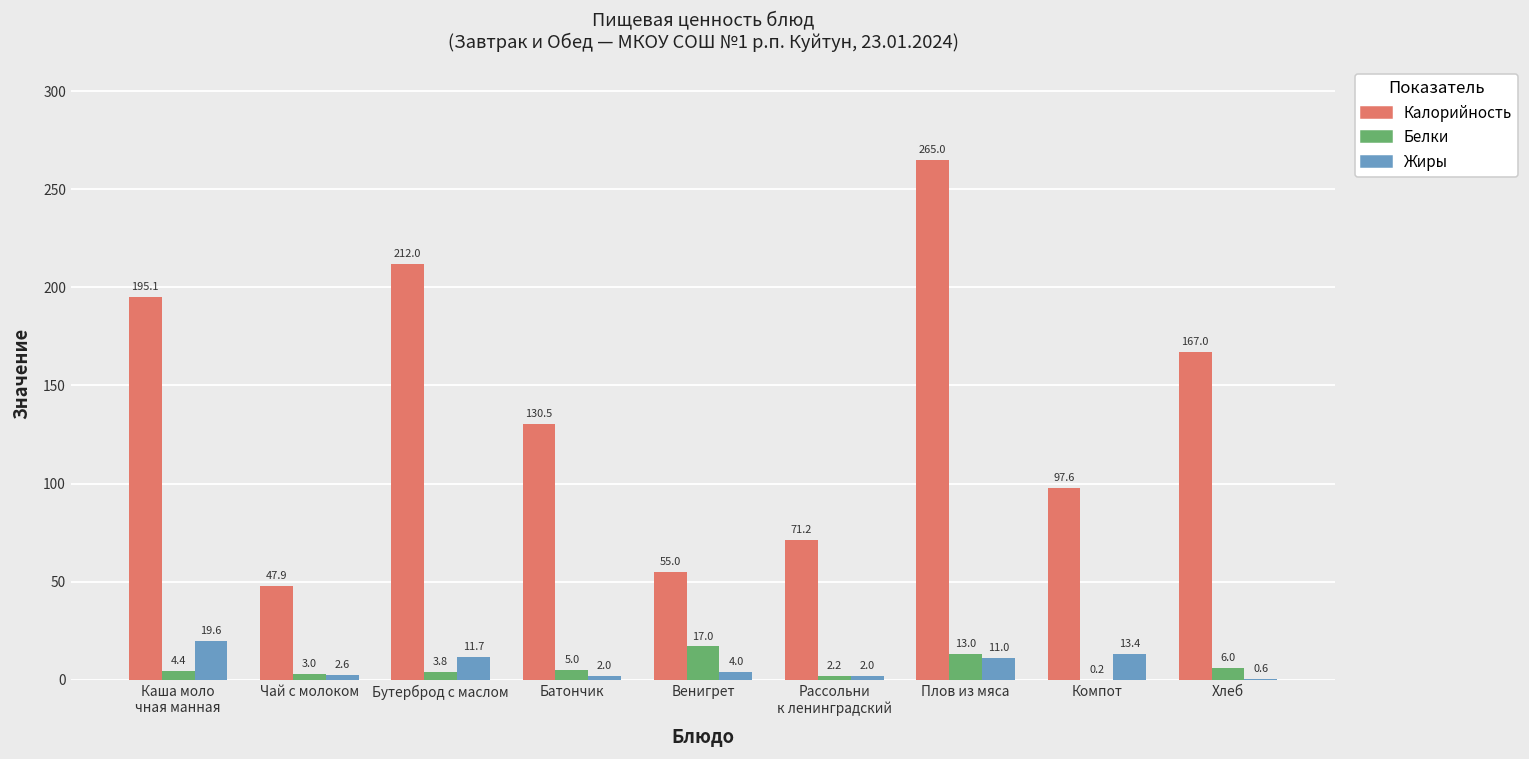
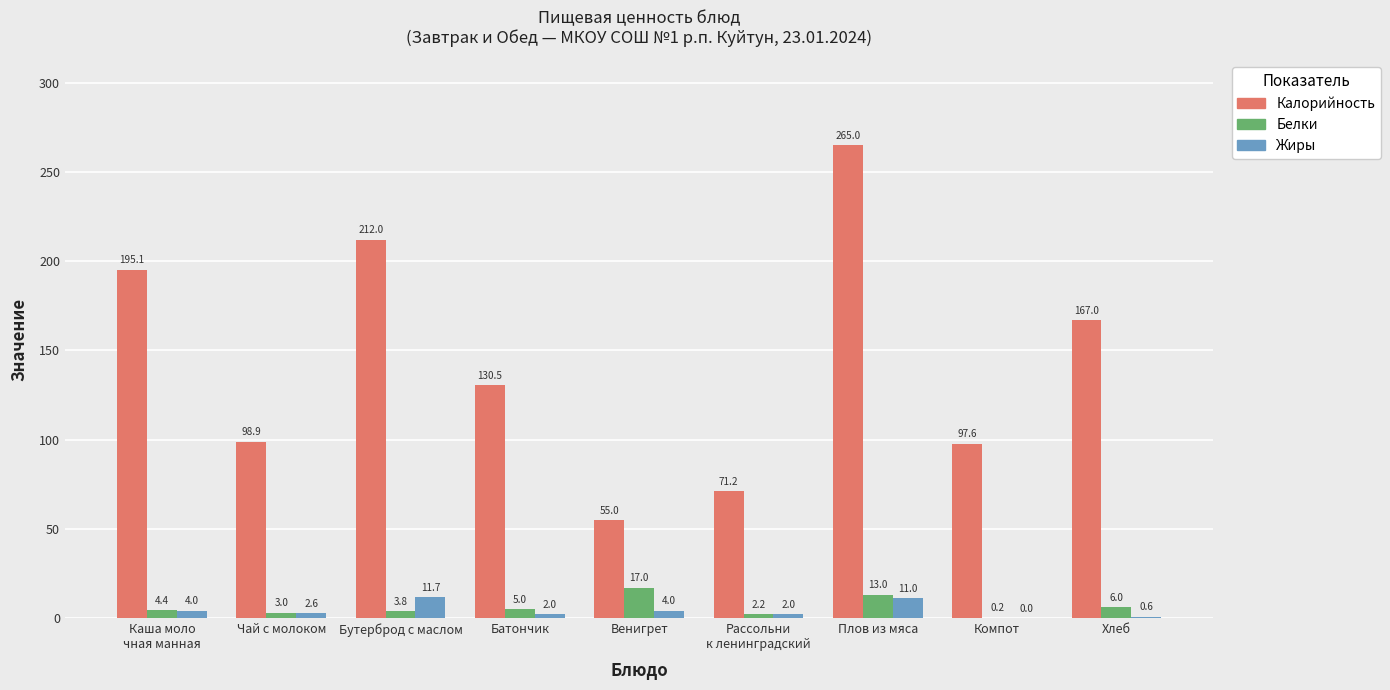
Жиры, Каша моло чная манная: 19.6 -> 4.0
Калорийность, Чай с молоком: 47.9 -> 98.9
Жиры, Компот: 13.4 -> 0.0
